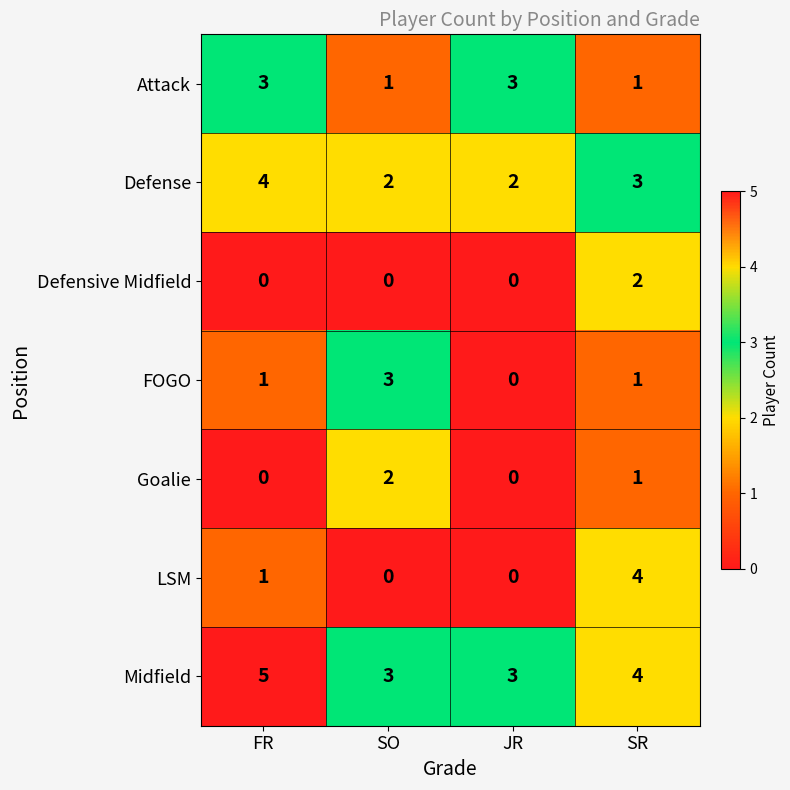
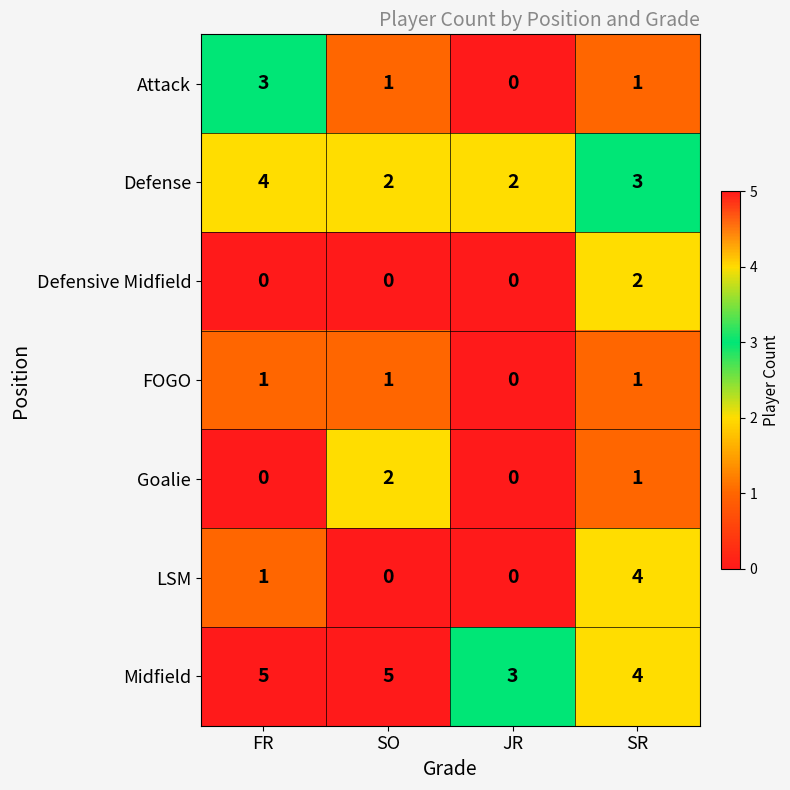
Attack, JR: 3 -> 0
FOGO, SO: 3 -> 1
Midfield, SO: 3 -> 5
